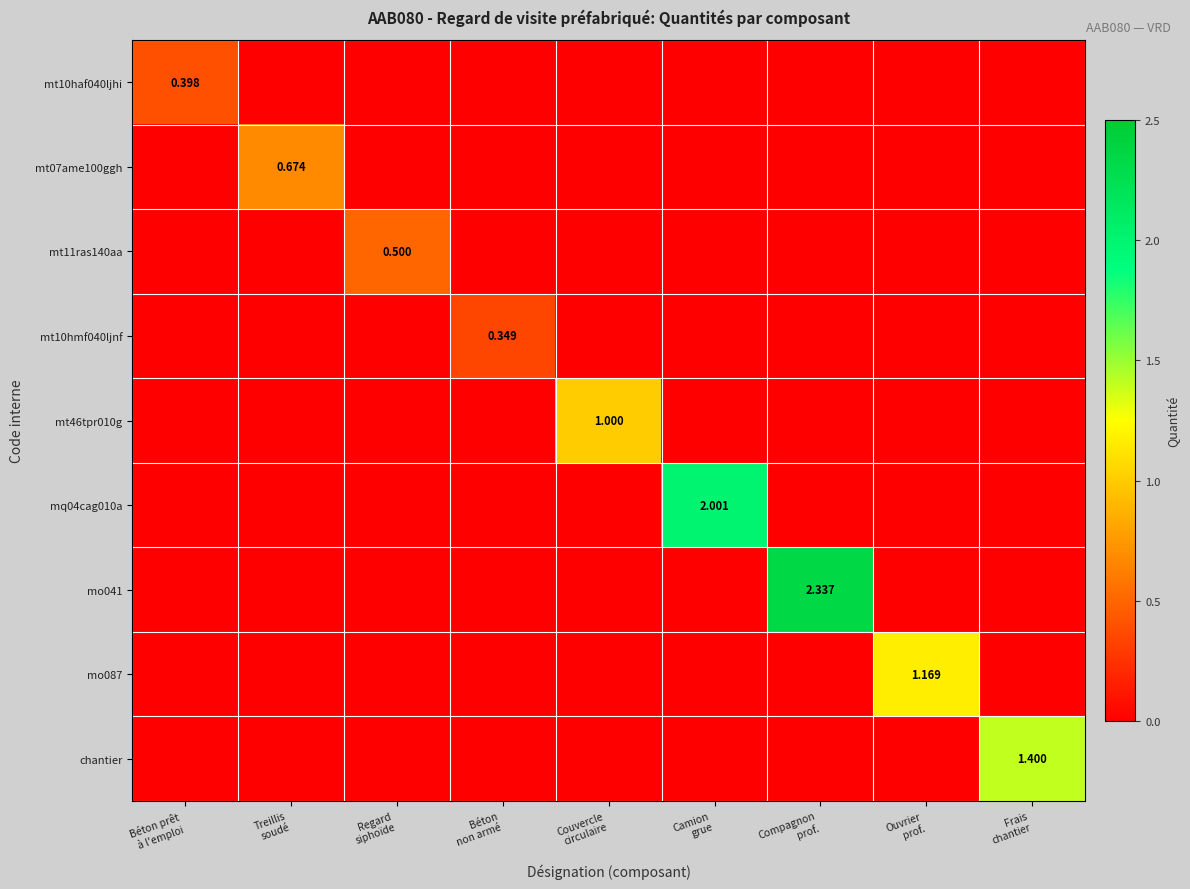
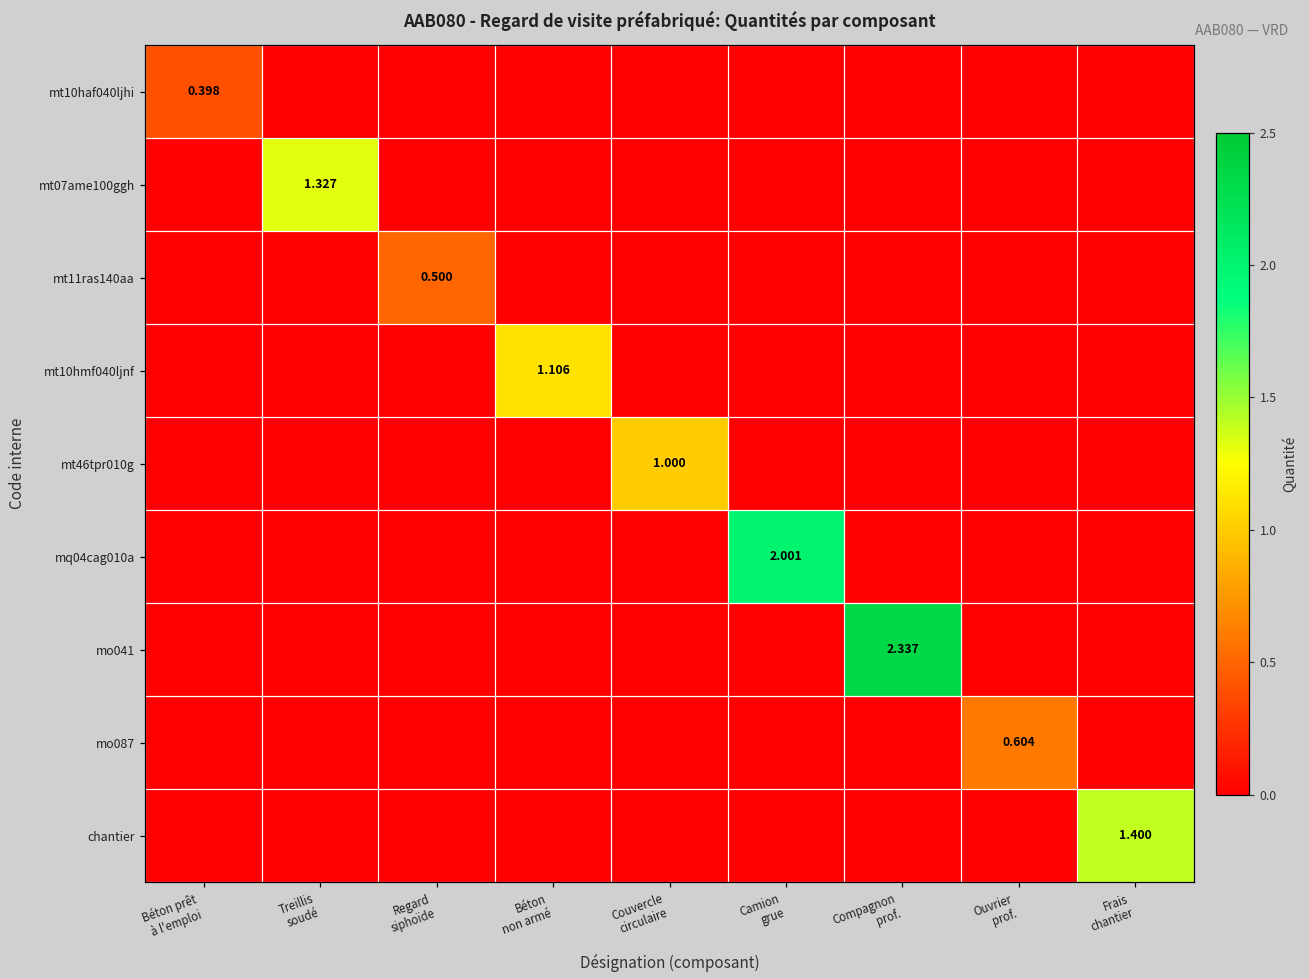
mt07ame100ggh, Treillis soudé: 0.674 -> 1.327
mt10hmf040ljnf, Béton non armé: 0.349 -> 1.106
mo087, Ouvrier prof.: 1.169 -> 0.604
